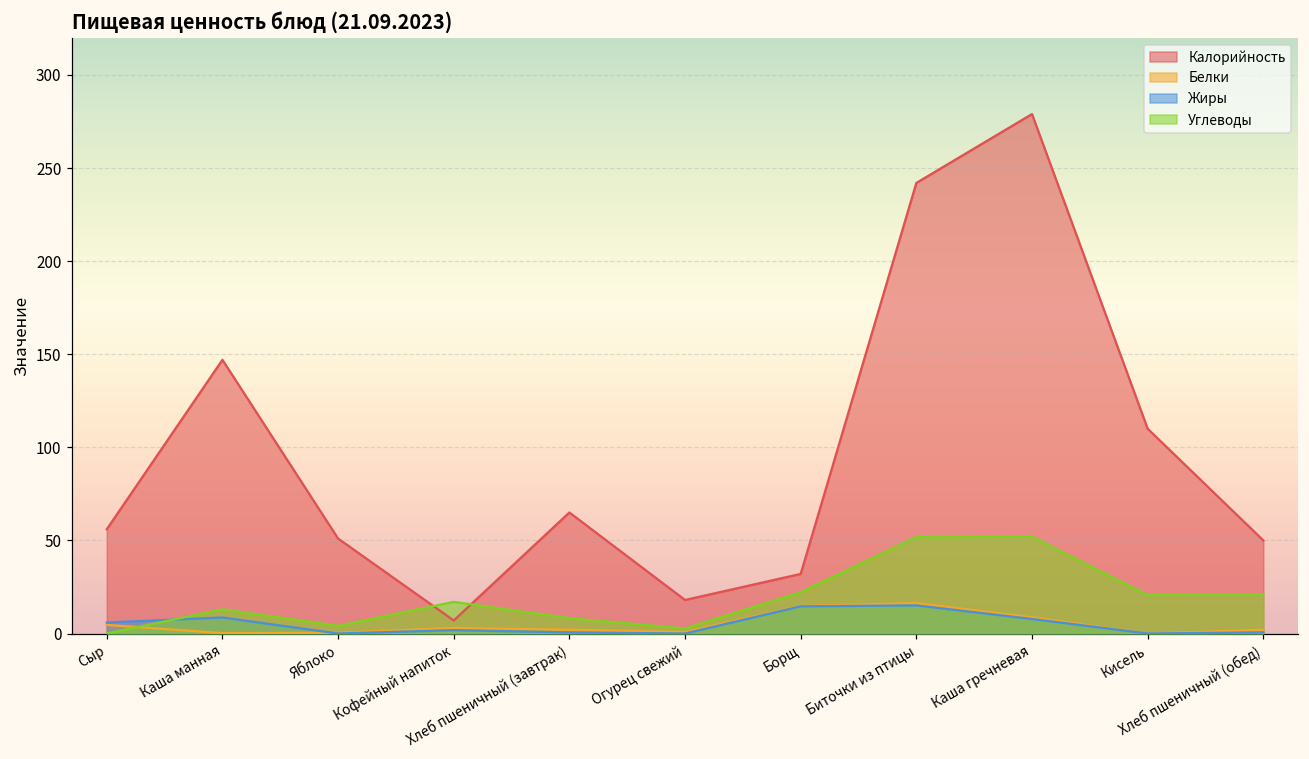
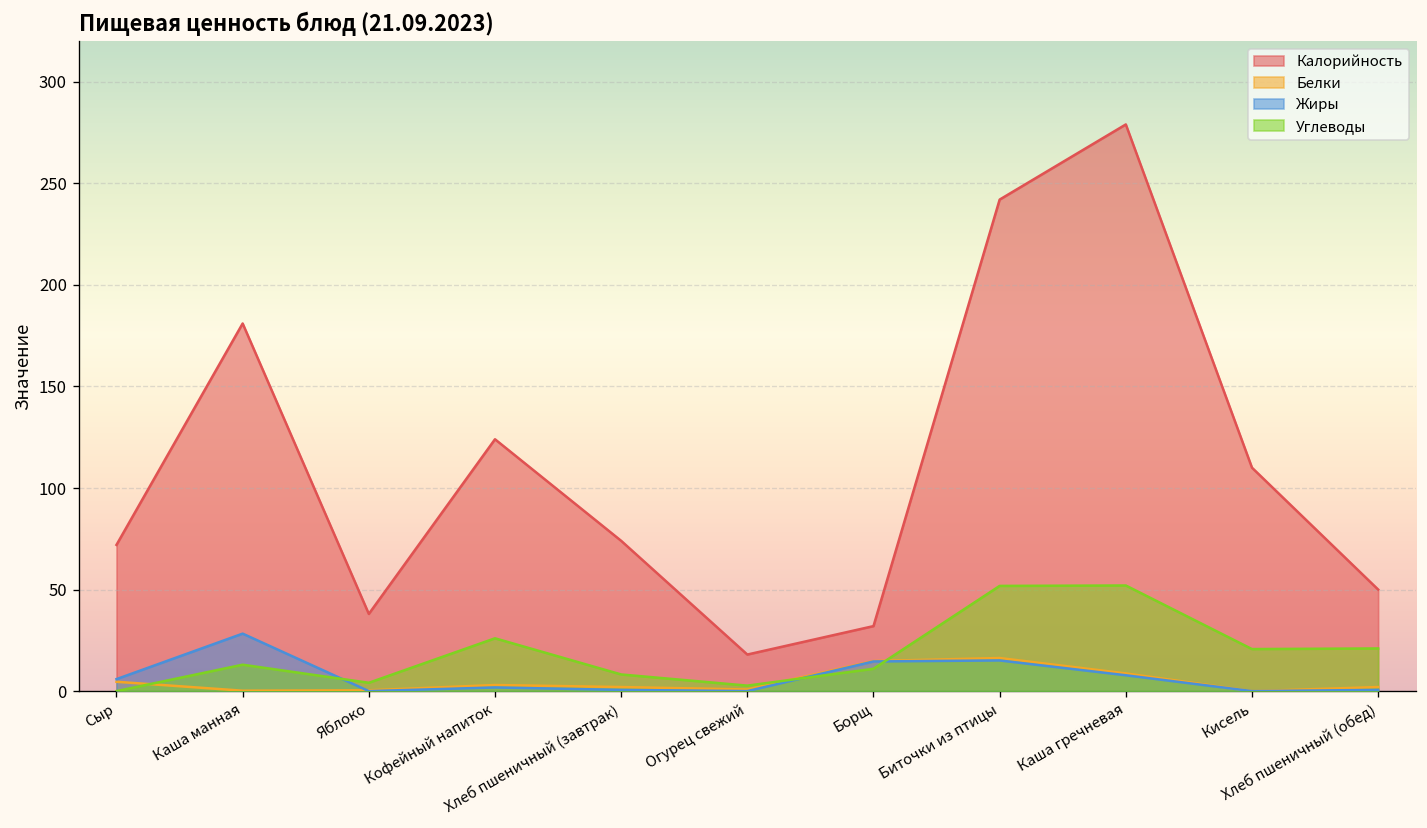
Калорийность, Сыр: 56 -> 72
Калорийность, Каша манная: 147 -> 181
Жиры, Каша манная: 9 -> 28
Калорийность, Яблоко: 51 -> 38
Калорийность, Кофейный напиток: 7 -> 124
Углеводы, Кофейный напиток: 17 -> 26
Калорийность, Хлеб пшеничный (завтрак): 65 -> 74
Углеводы, Борщ: 22 -> 11
